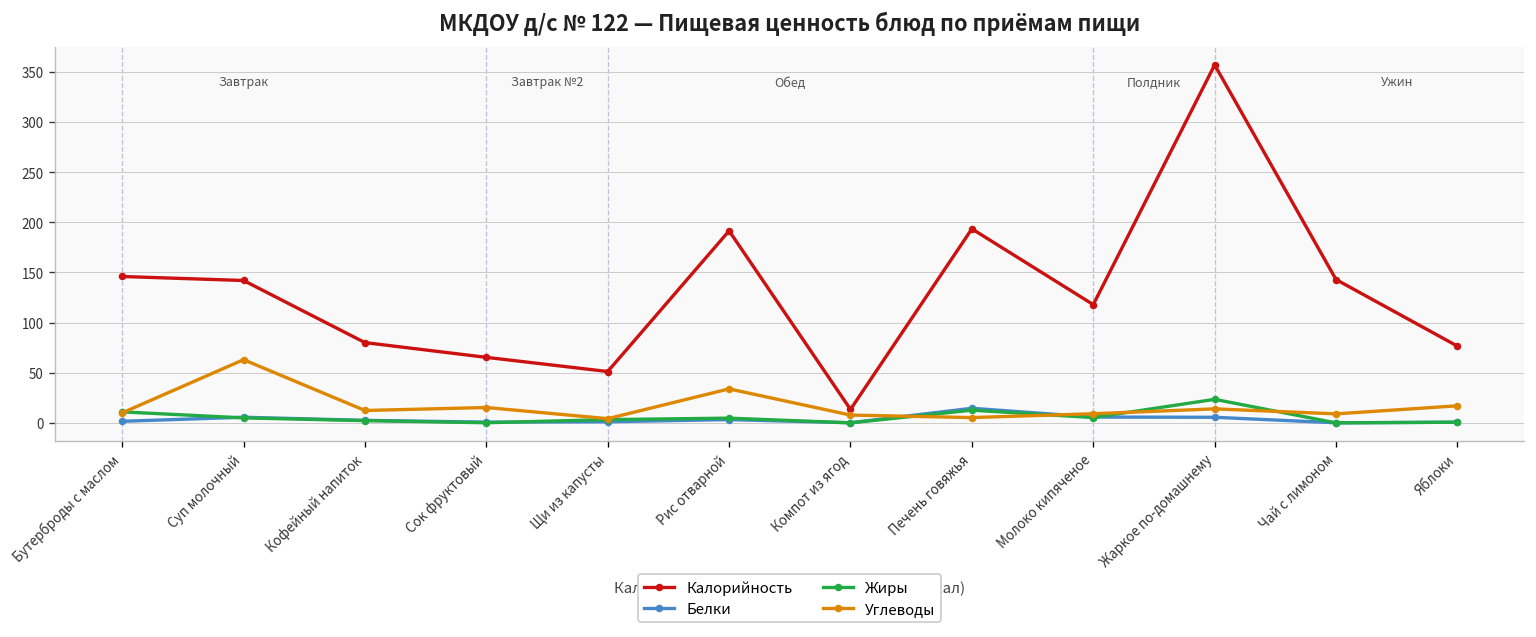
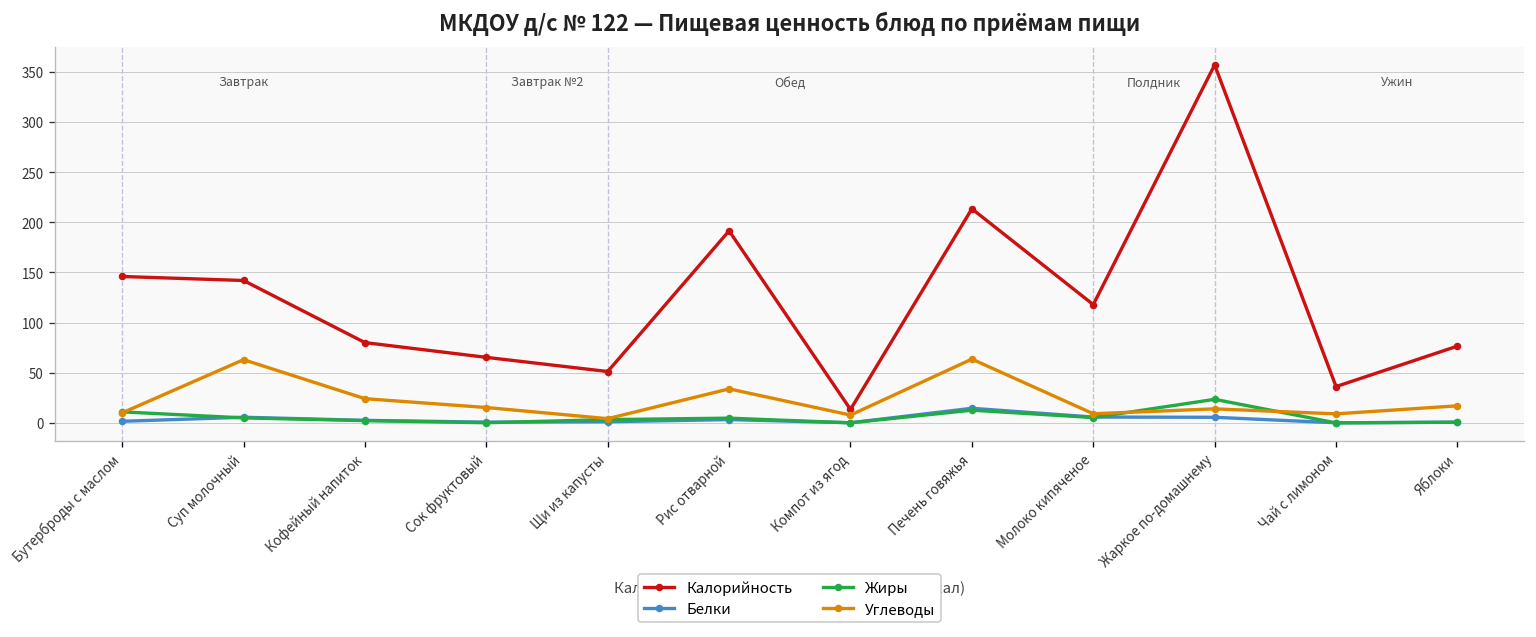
Углеводы, Кофейный напиток: 10 -> 20
Калорийность, Печень говяжья: 190 -> 210
Углеводы, Печень говяжья: 10 -> 60
Калорийность, Чай с лимоном: 140 -> 40
